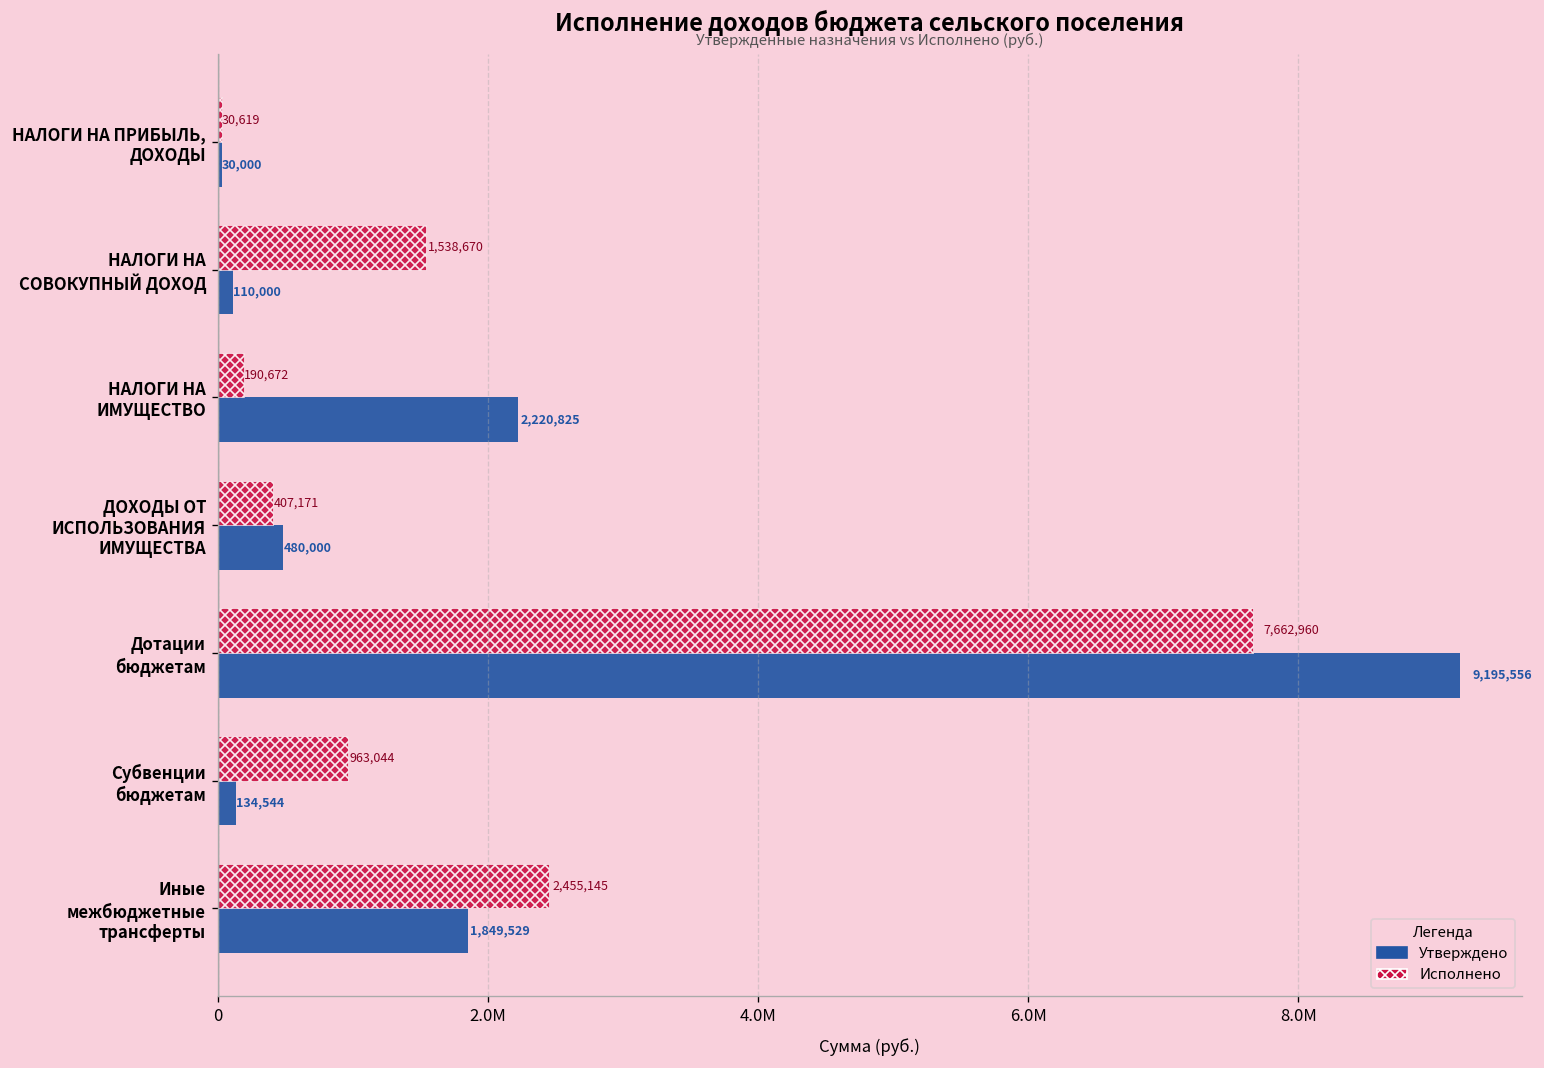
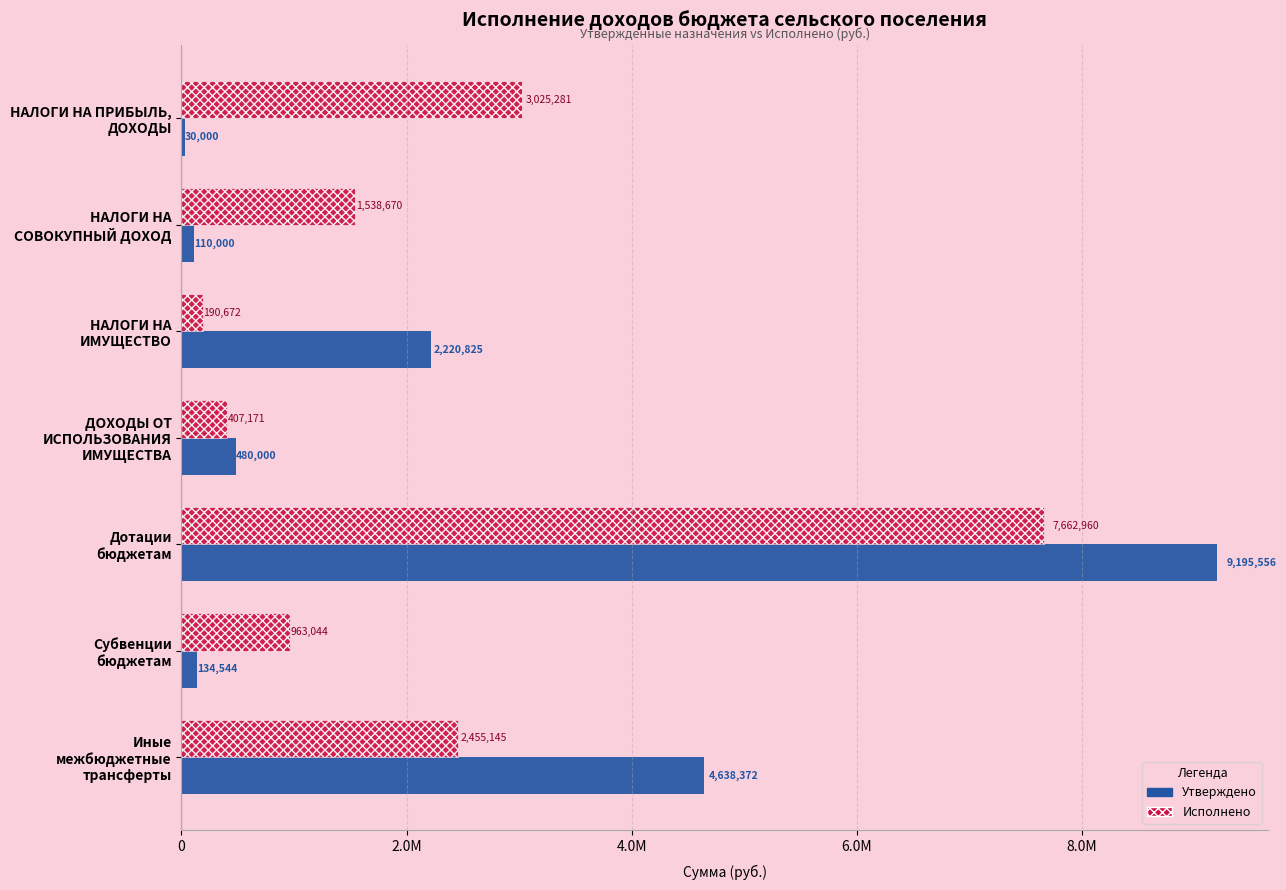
Исполнено, НАЛОГИ НА ПРИБЫЛЬ, ДОХОДЫ: 30,619 -> 3,025,281
Утверждено, Иные межбюджетные трансферты: 1,849,529 -> 4,638,372
